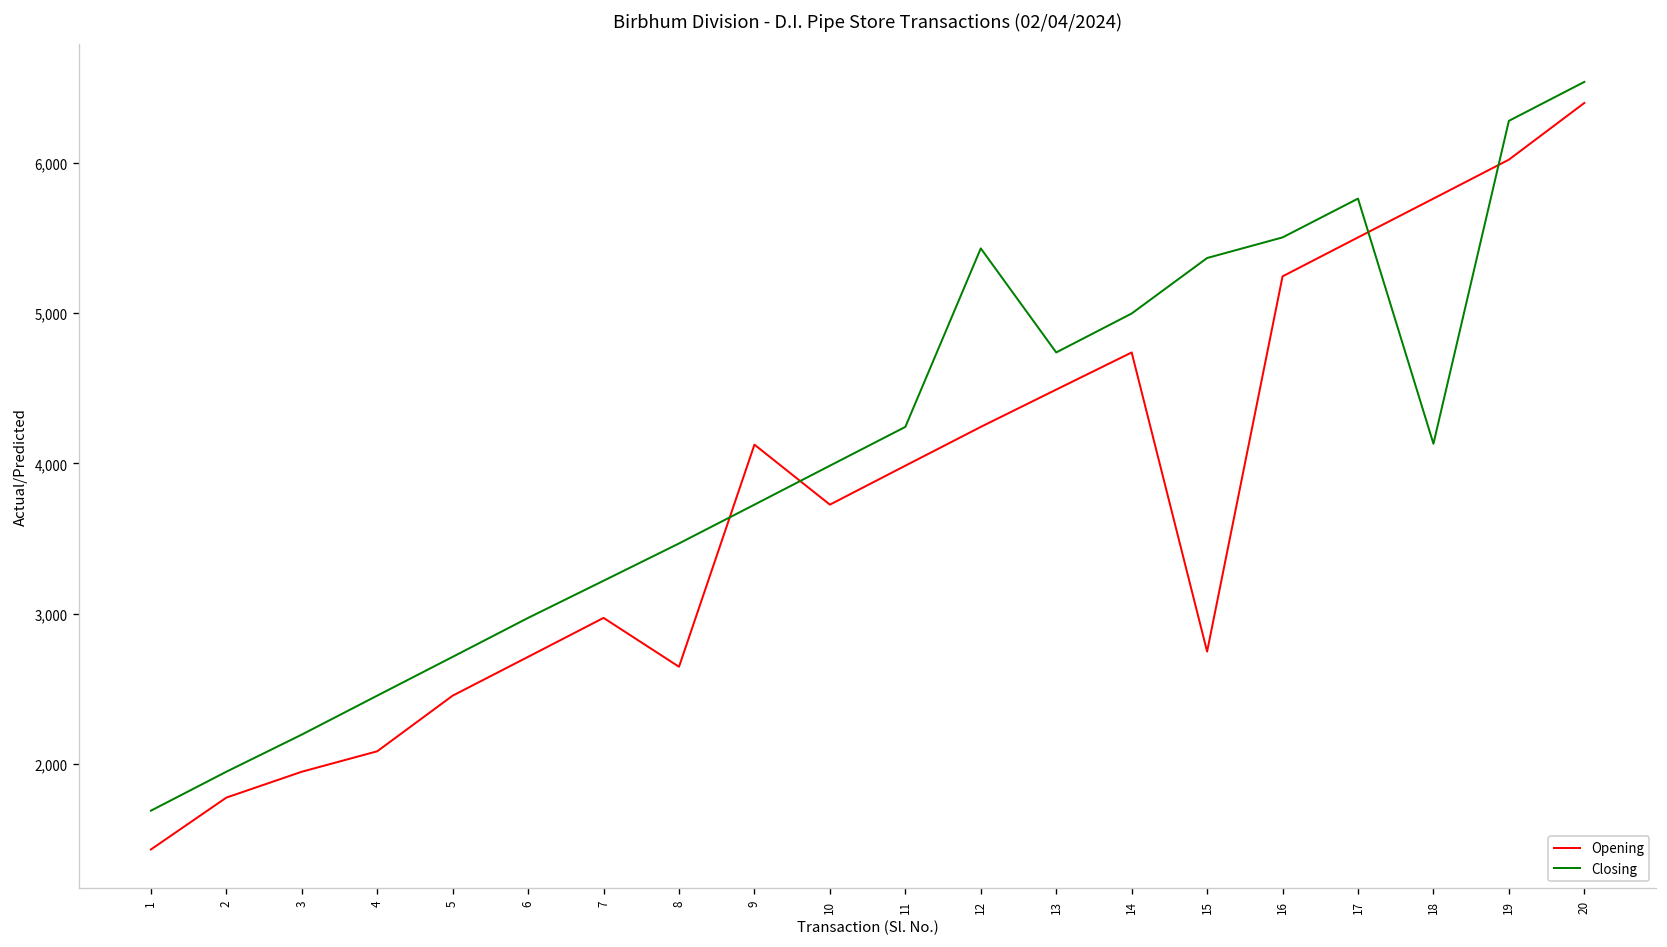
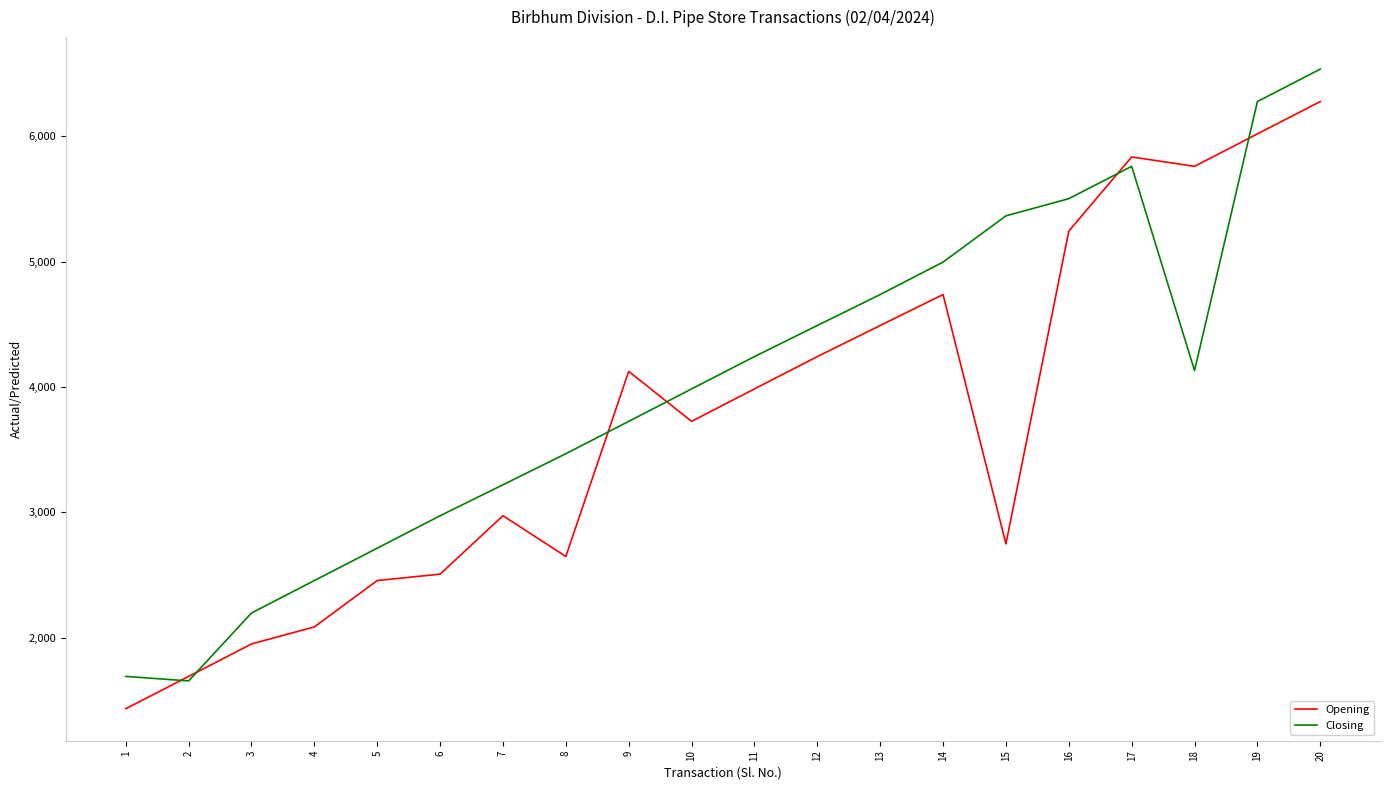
Opening, 2: 1,780 -> 1,690
Closing, 2: 1,950 -> 1,660
Opening, 6: 2,710 -> 2,510
Closing, 12: 5,430 -> 4,490
Opening, 17: 5,500 -> 5,840
Opening, 20: 6,400 -> 6,280
